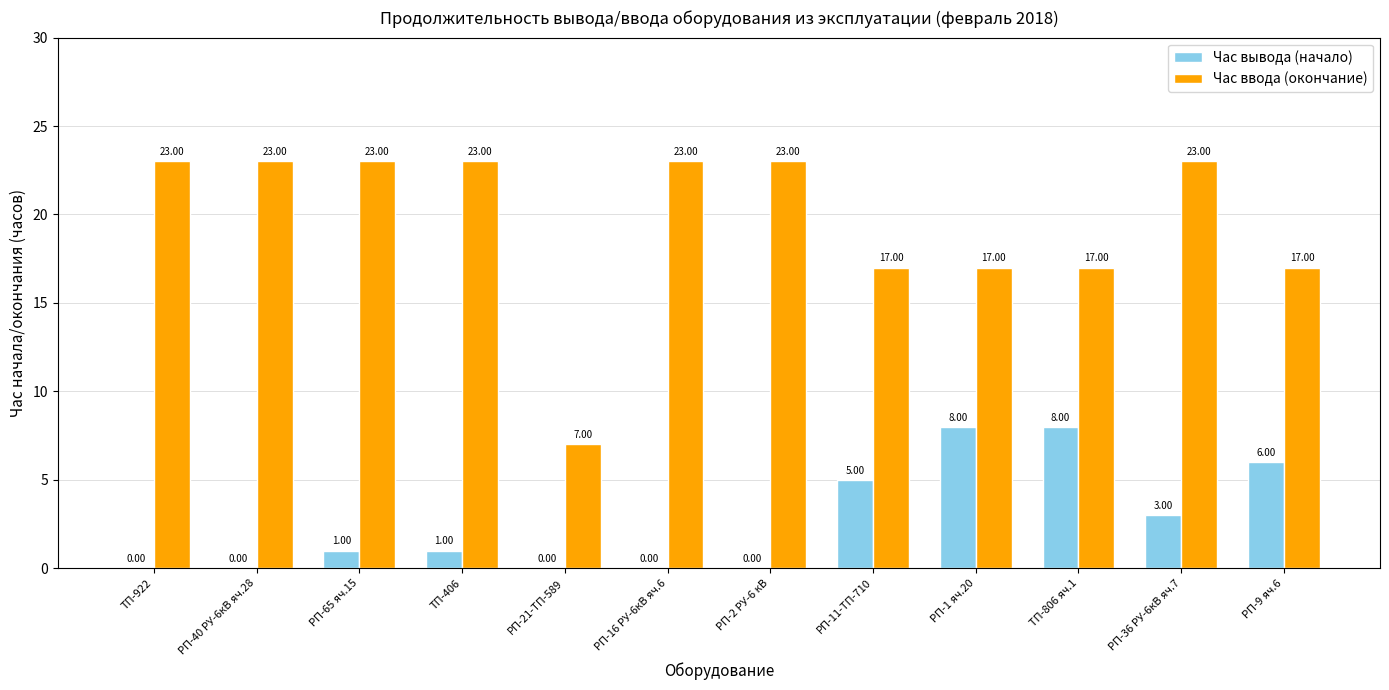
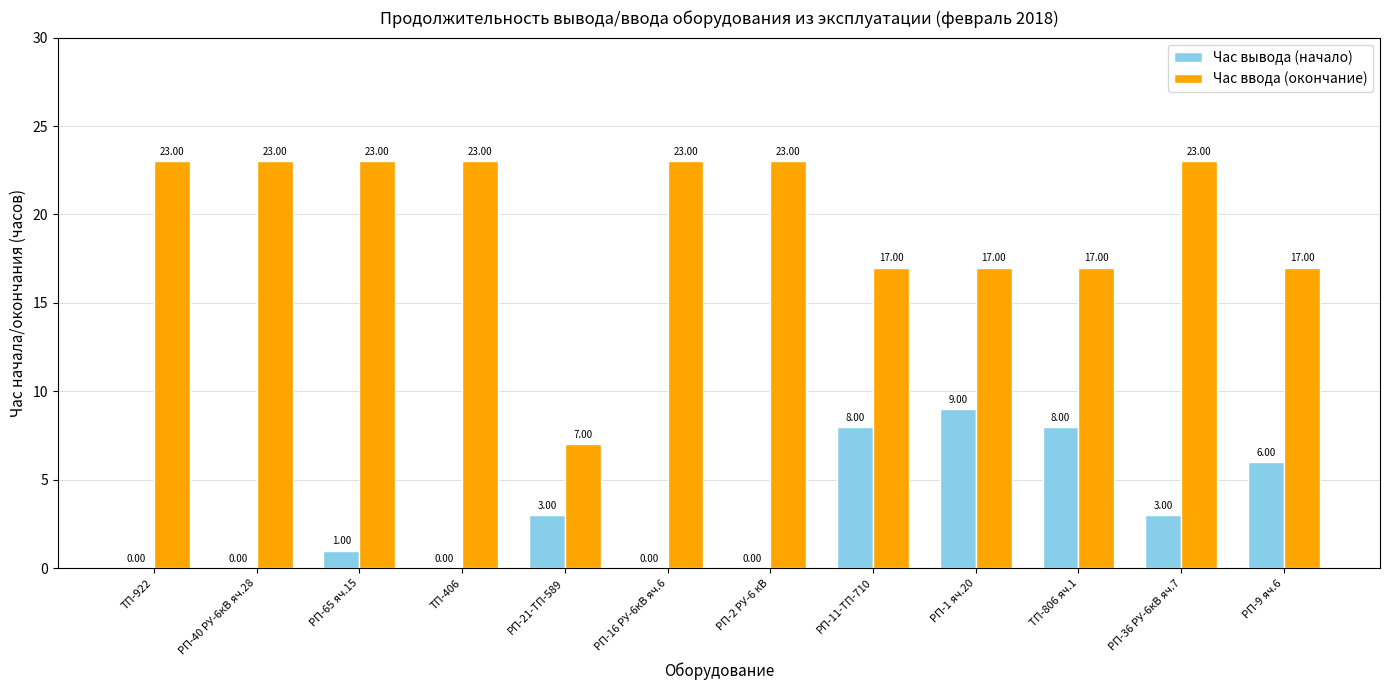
Час вывода (начало), ТП-406: 1.00 -> 0.00
Час вывода (начало), РП-21-ТП-589: 0.00 -> 3.00
Час вывода (начало), РП-11-ТП-710: 5.00 -> 8.00
Час вывода (начало), РП-1 яч.20: 8.00 -> 9.00
